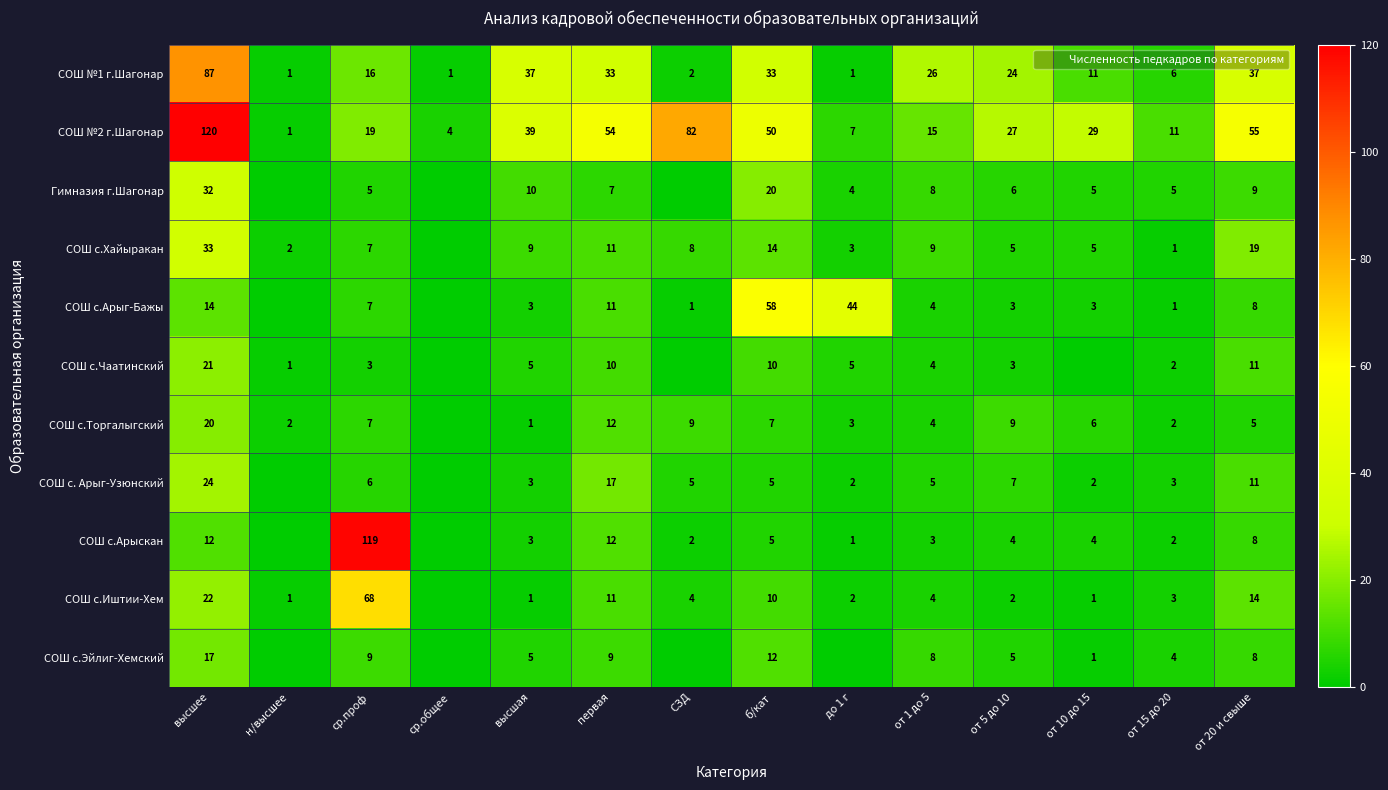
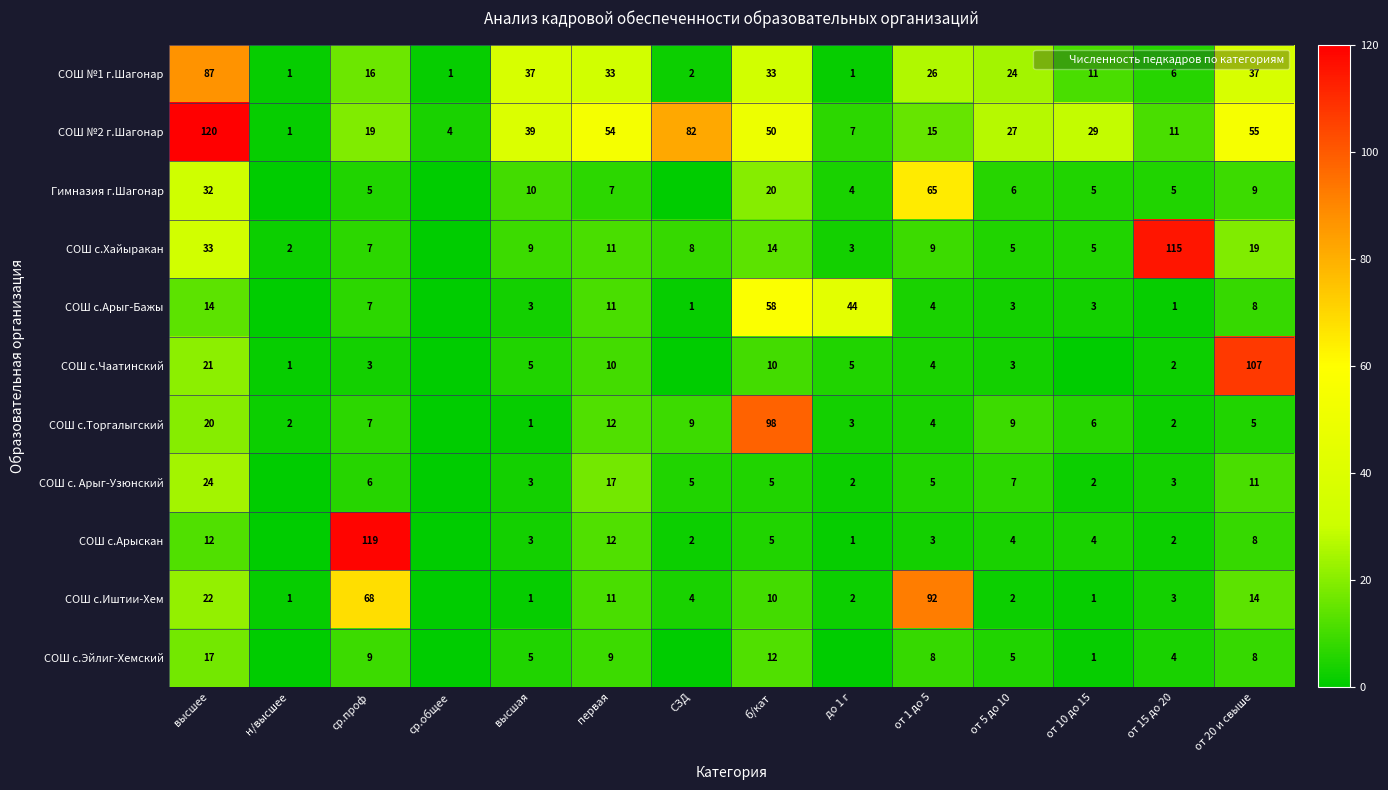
Гимназия г.Шагонар, от 1 до 5: 8 -> 65
СОШ с.Хайыракан, от 15 до 20: 1 -> 115
СОШ с.Чаатинский, от 20 и свыше: 11 -> 107
СОШ с.Торгалыгский, б/кат: 7 -> 98
СОШ с.Иштии-Хем, от 1 до 5: 4 -> 92
